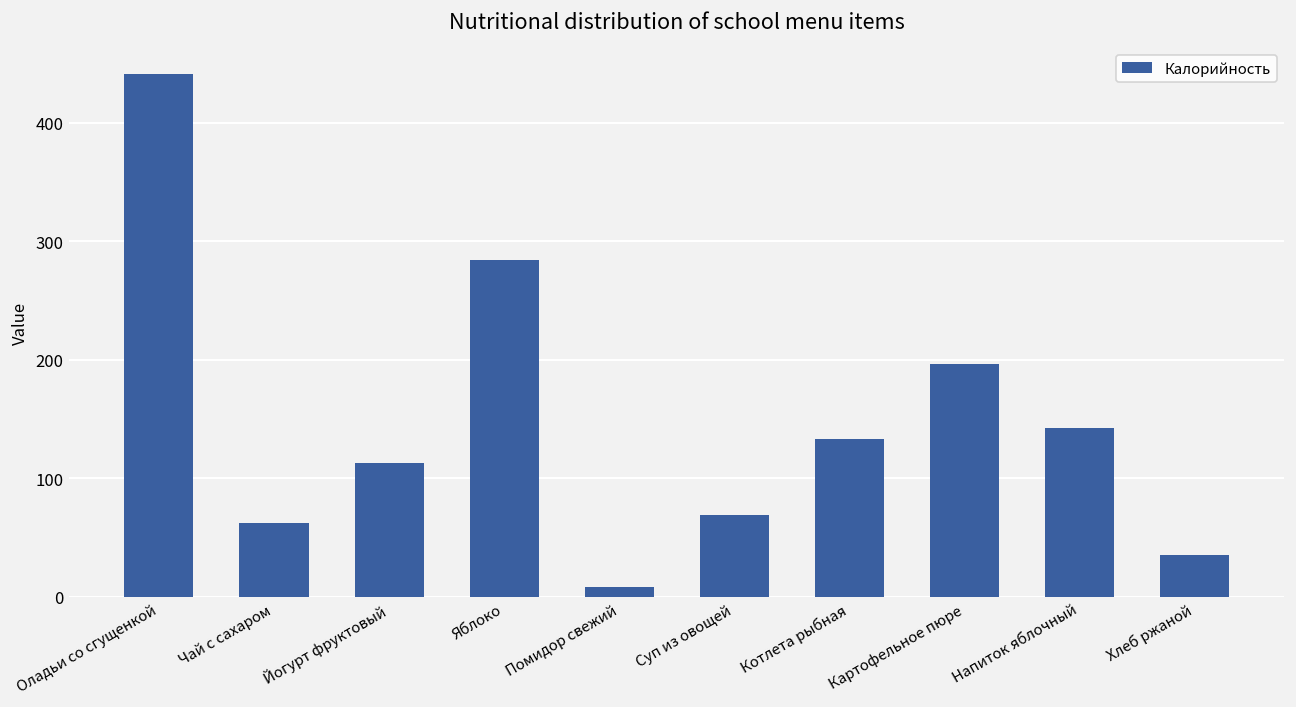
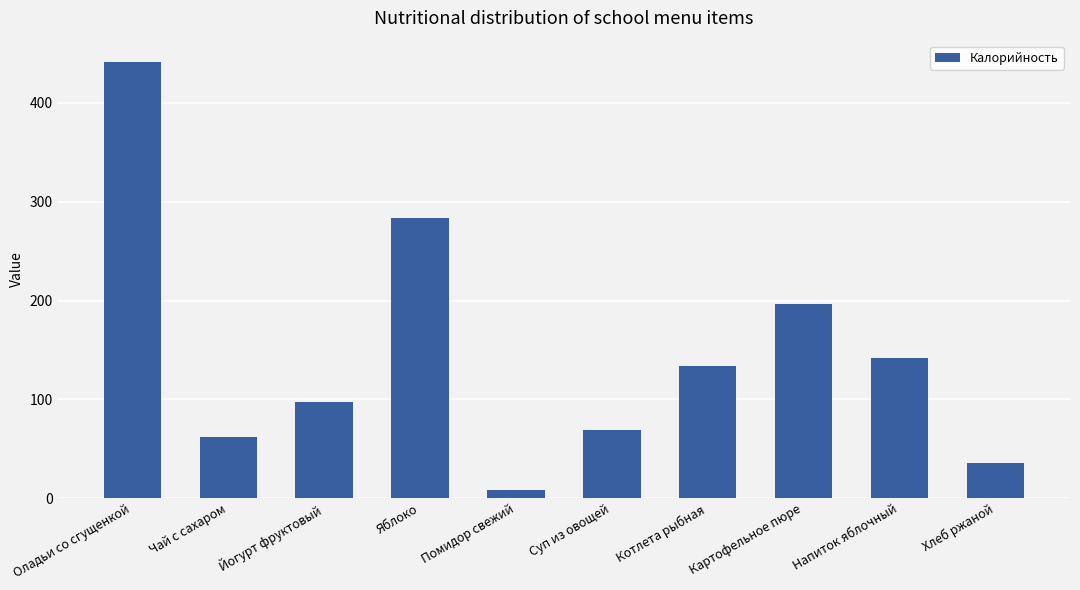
Йогурт фруктовый: 110 -> 100
